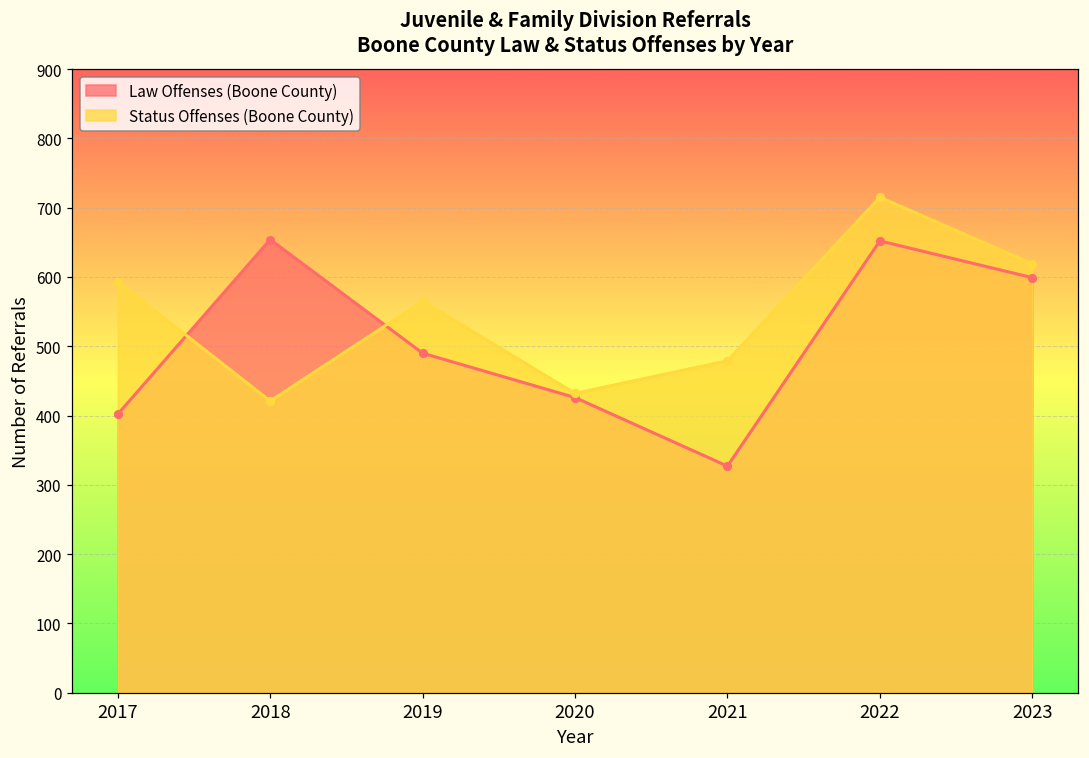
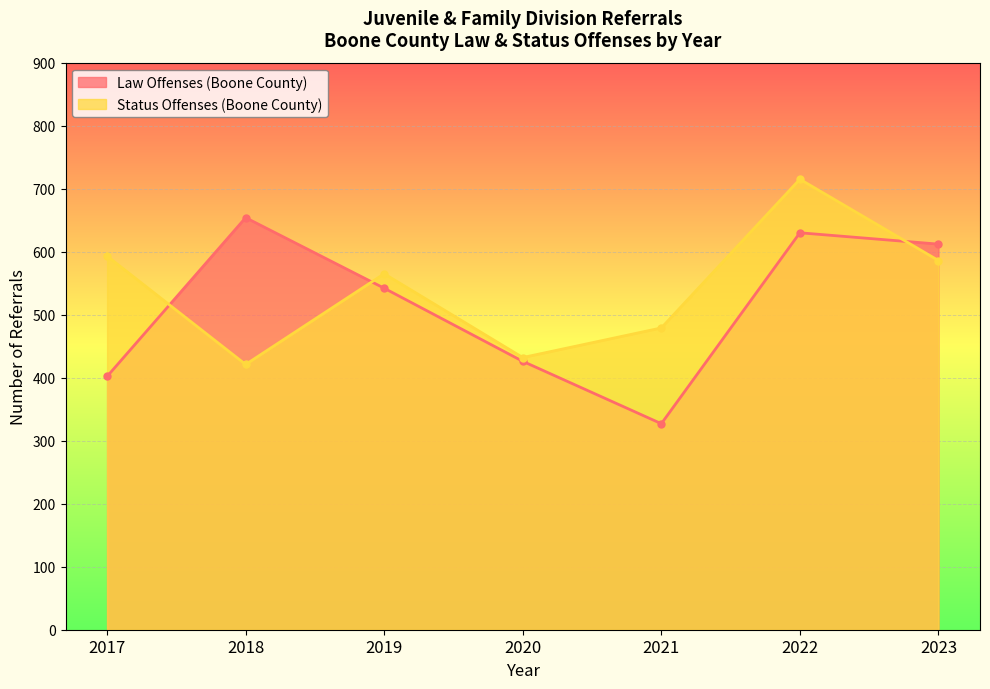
Law Offenses (Boone County), 2019: 490 -> 540
Law Offenses (Boone County), 2022: 650 -> 630
Law Offenses (Boone County), 2023: 600 -> 610
Status Offenses (Boone County), 2023: 620 -> 590
